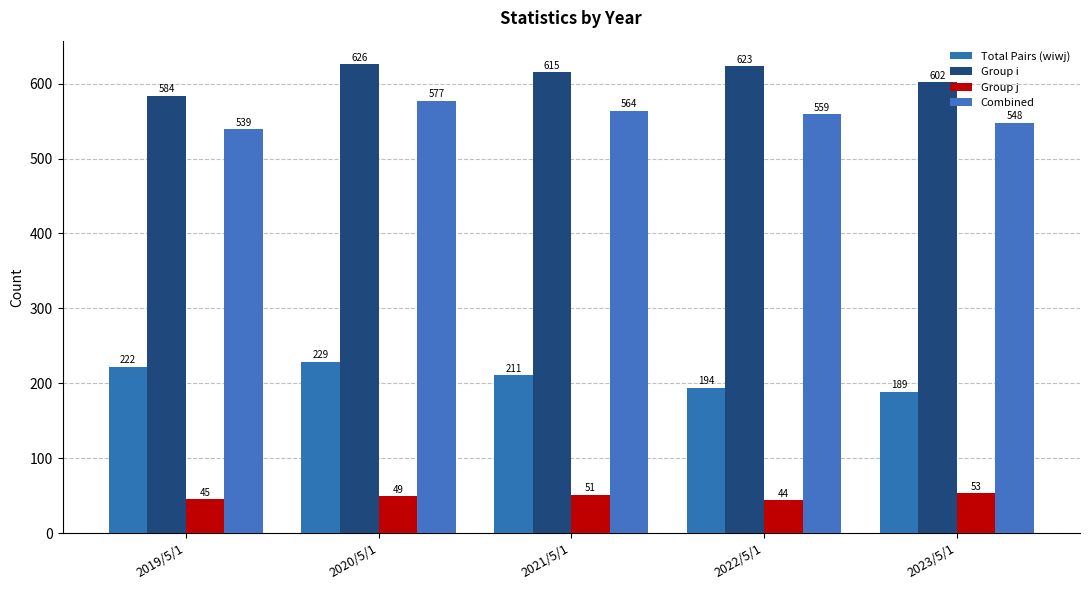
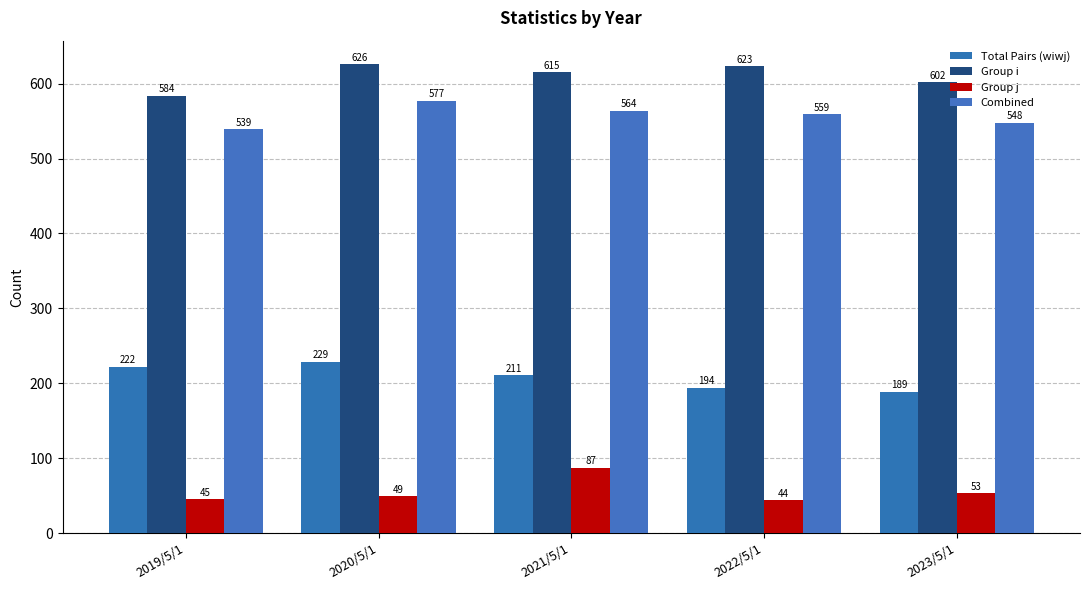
Group j, 2021/5/1: 51 -> 87
